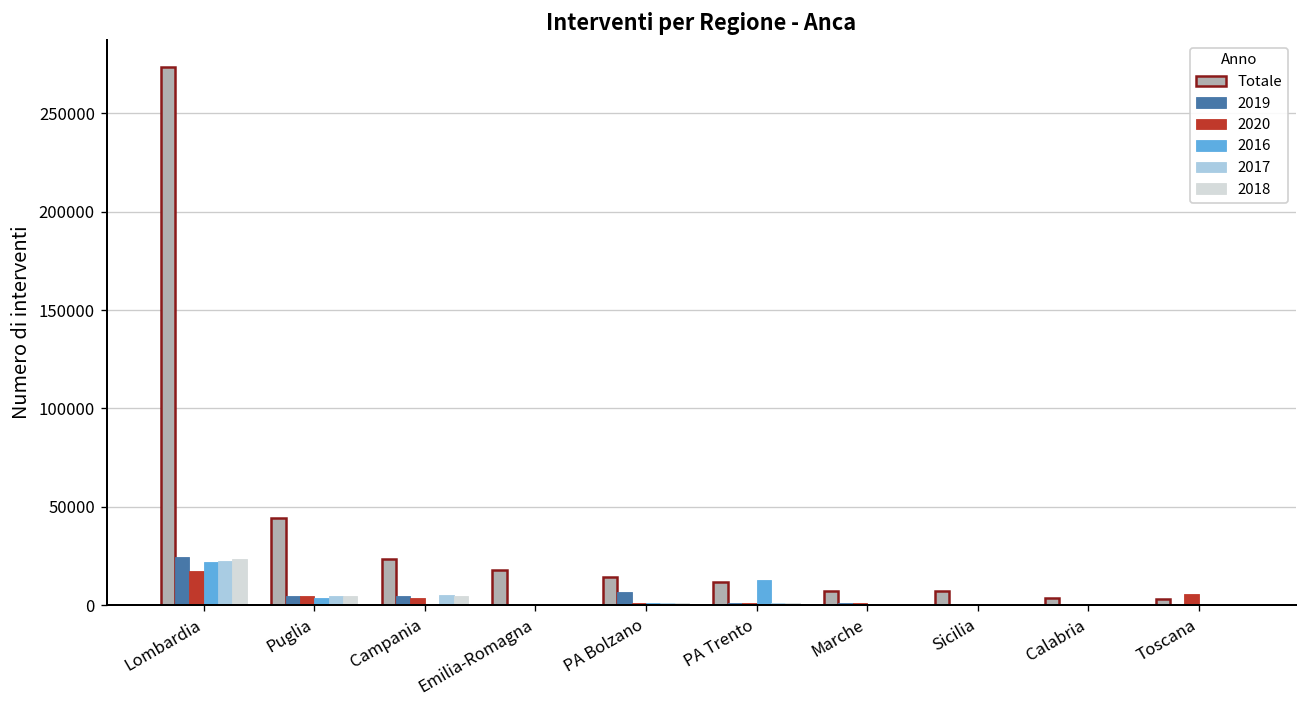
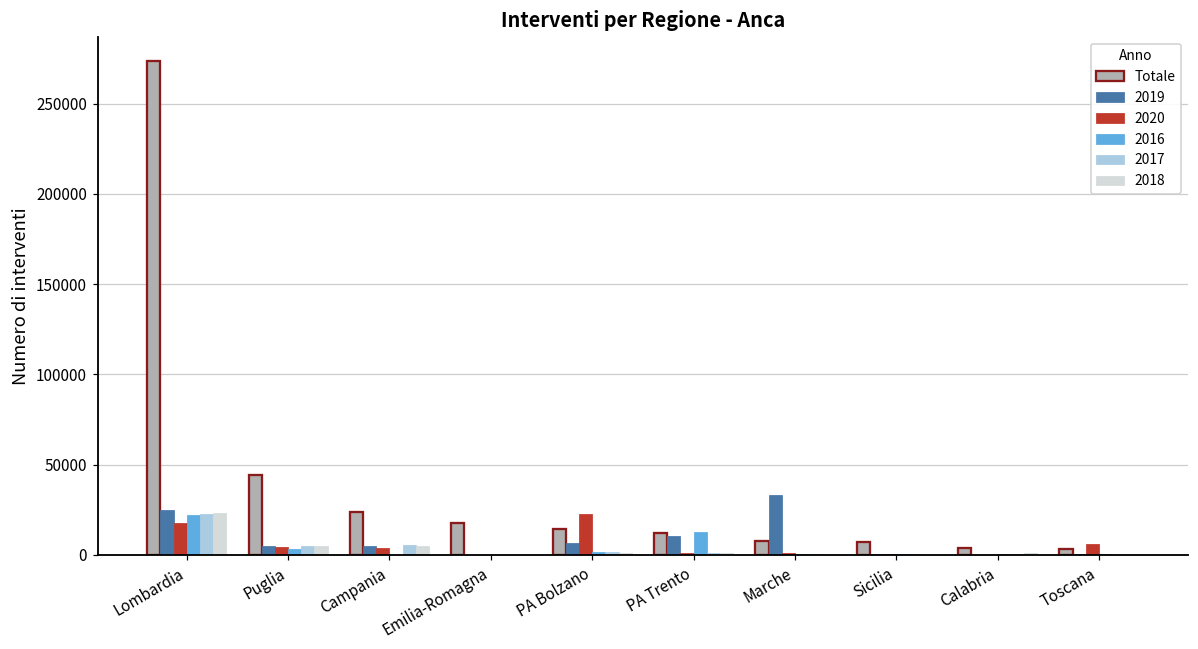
2020, PA Bolzano: 1000 -> 22000
2019, PA Trento: 1000 -> 10000
2019, Marche: 1000 -> 33000
